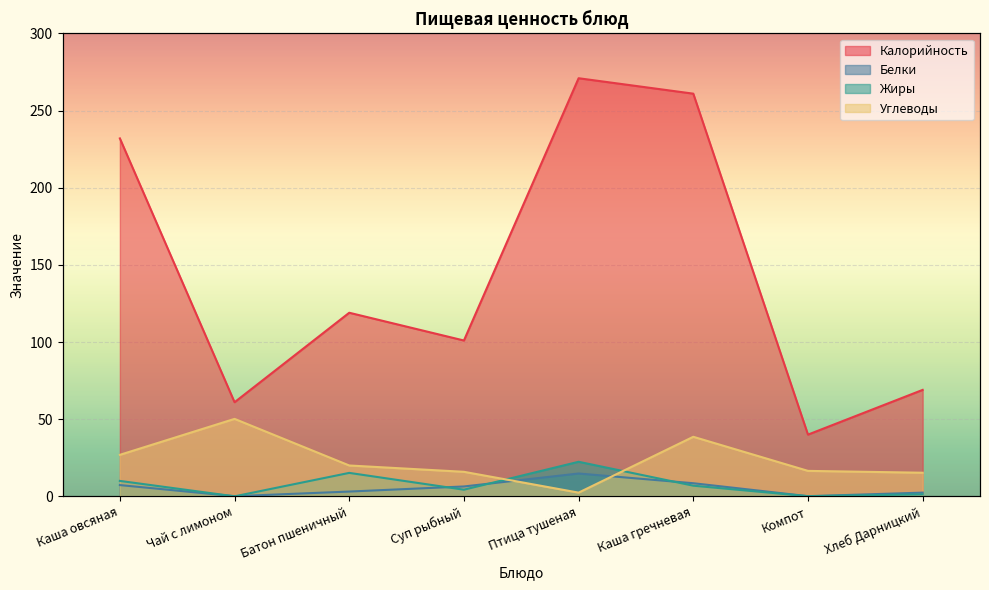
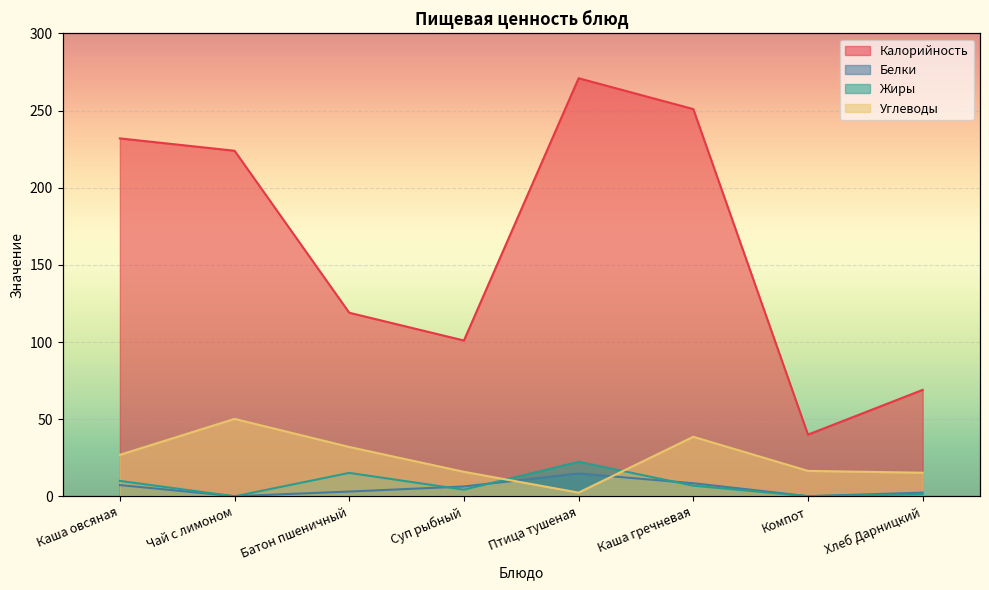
Калорийность, Чай с лимоном: 61 -> 224
Углеводы, Батон пшеничный: 20 -> 32
Калорийность, Каша гречневая: 261 -> 251
